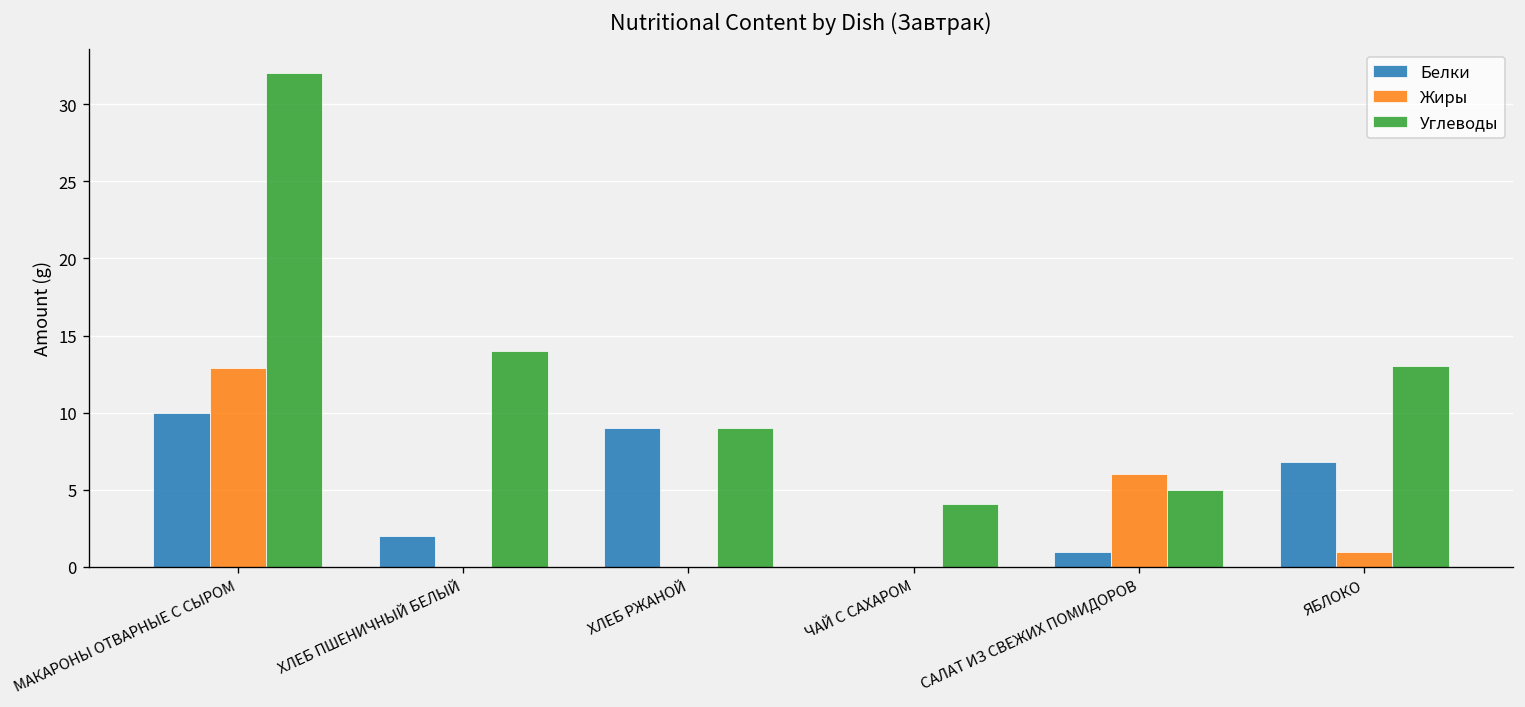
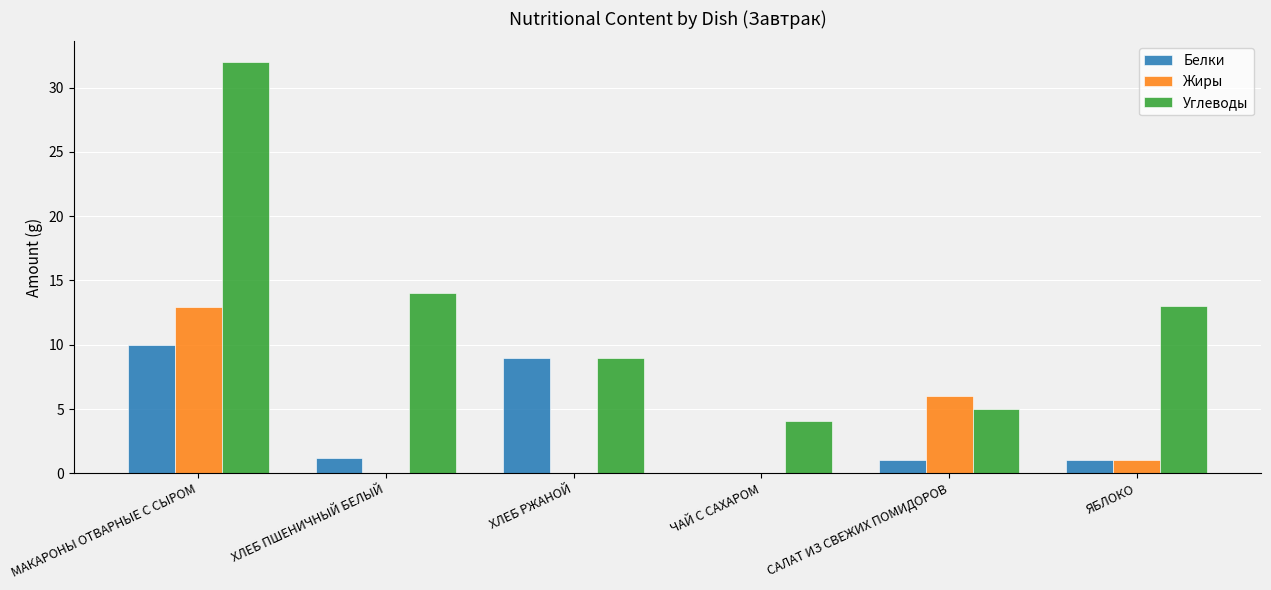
Белки, ХЛЕБ ПШЕНИЧНЫЙ БЕЛЫЙ: 2.0 -> 1.2
Белки, ЯБЛОКО: 6.8 -> 1.0
